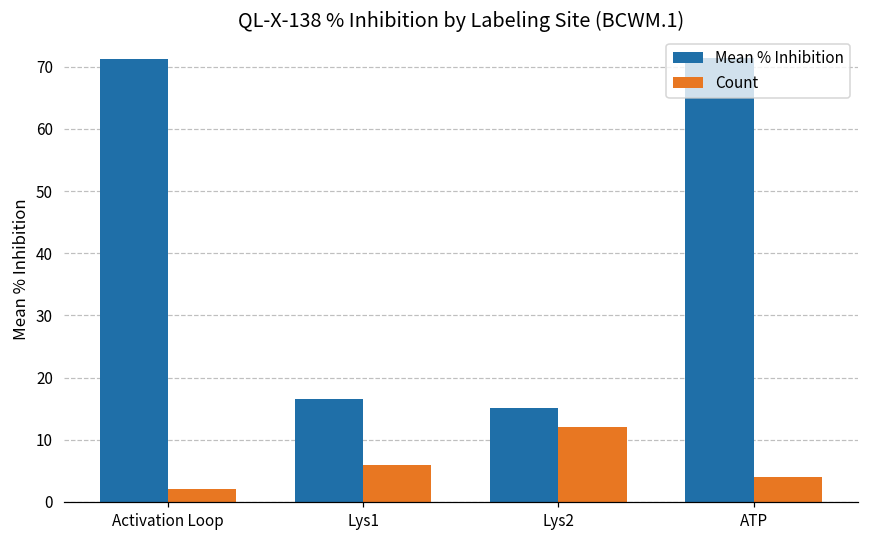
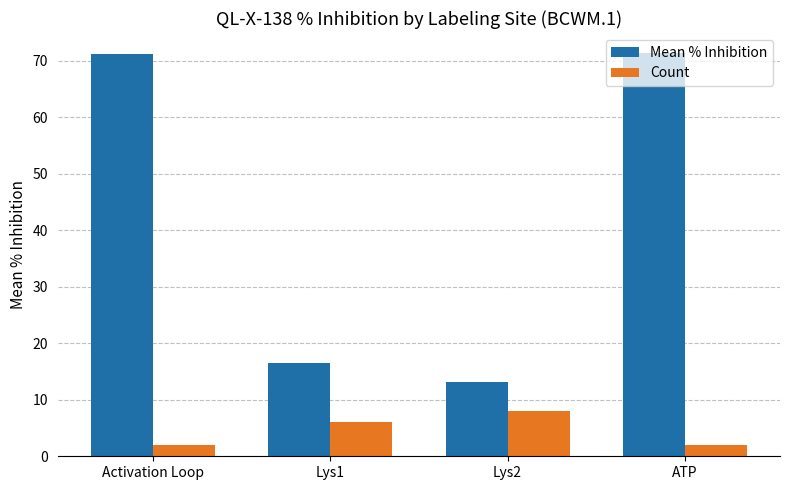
Mean % Inhibition, Lys2: 15 -> 13
Count, Lys2: 12 -> 8
Count, ATP: 4 -> 2
